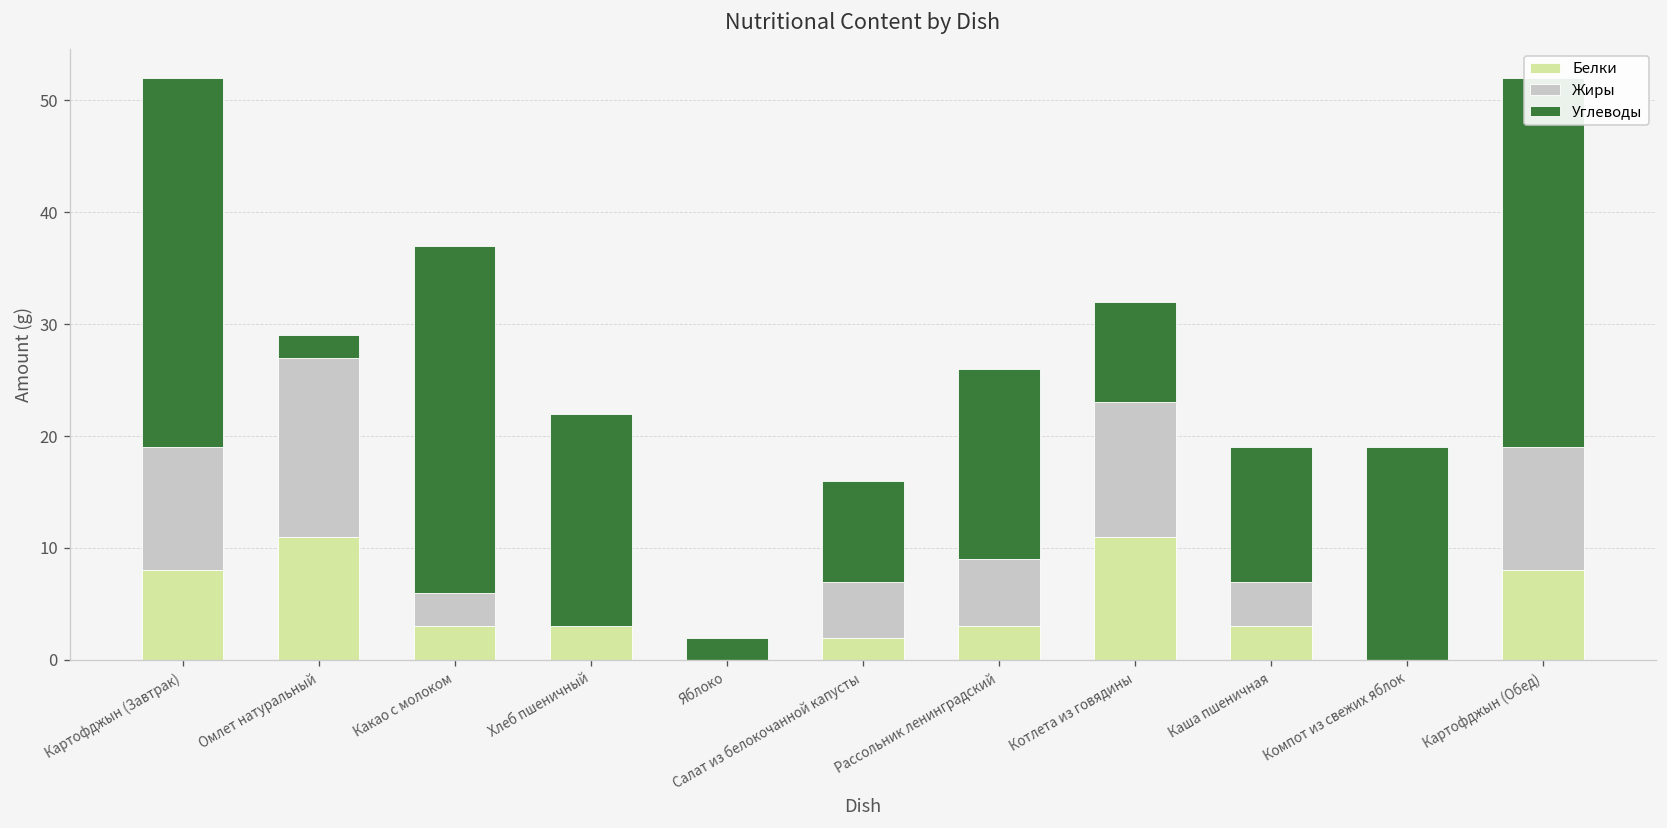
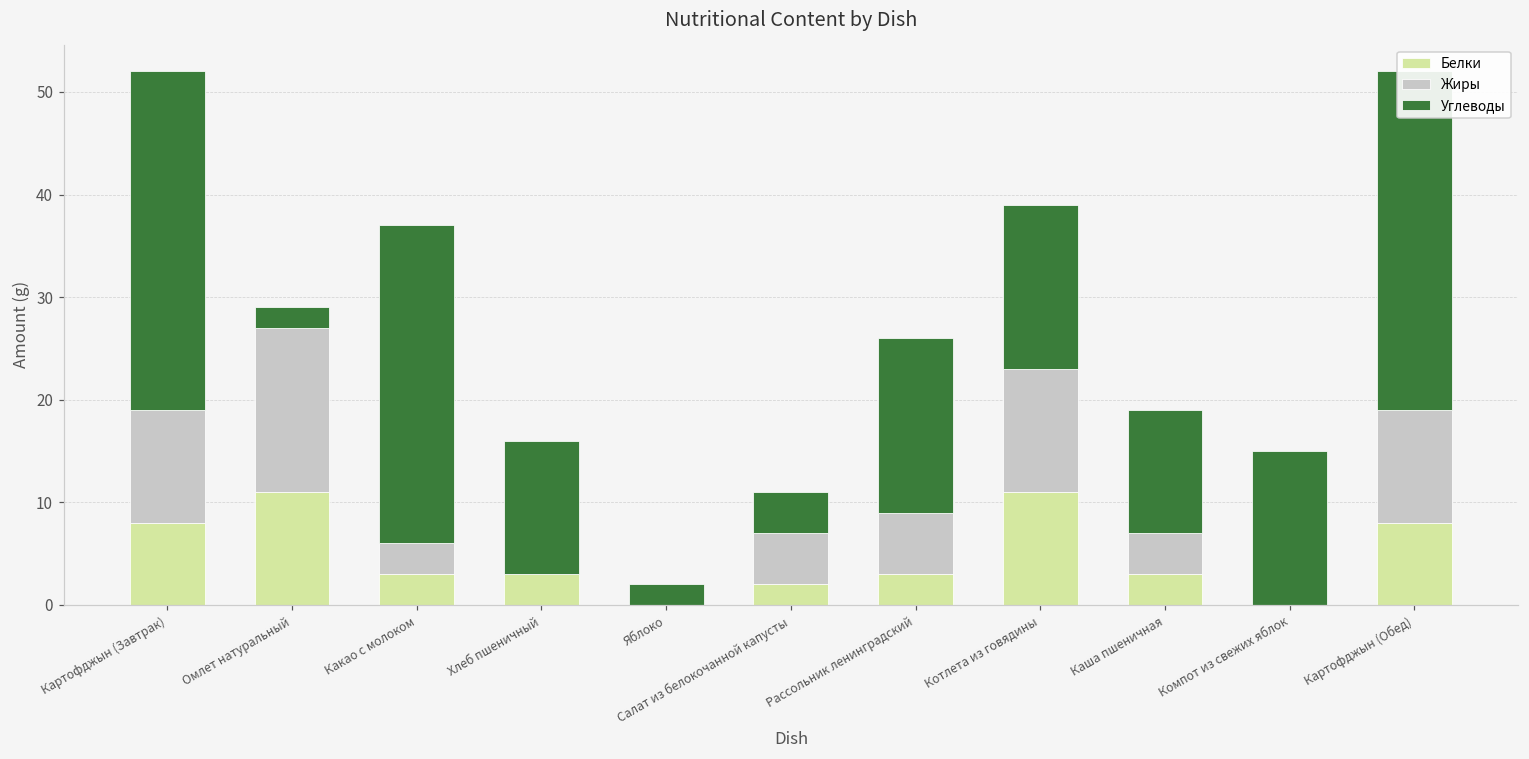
Углеводы, Хлеб пшеничный: 19 -> 13
Углеводы, Салат из белокочанной капусты: 9 -> 4
Углеводы, Котлета из говядины: 9 -> 16
Углеводы, Компот из свежих яблок: 19 -> 15
